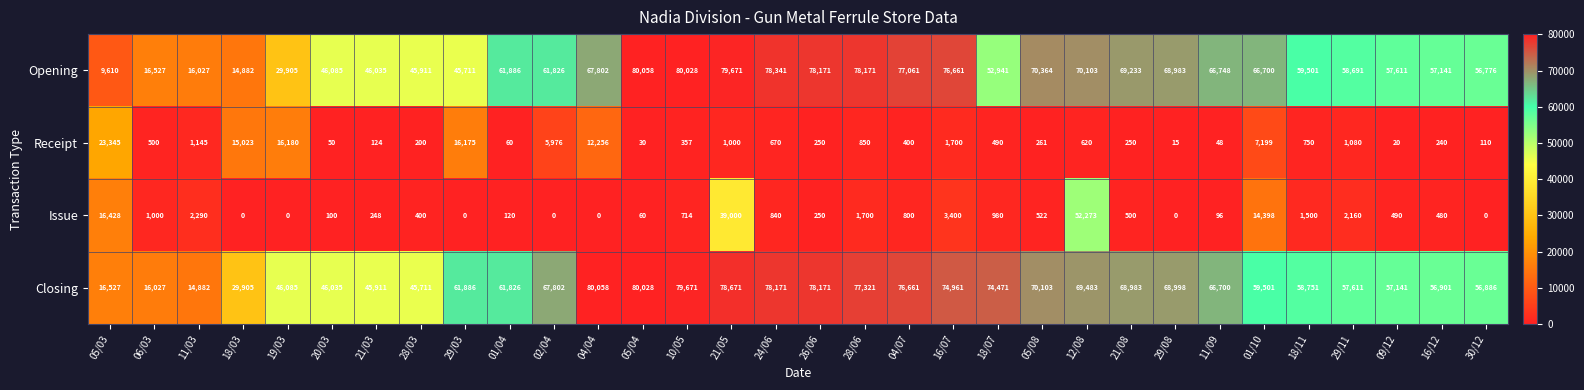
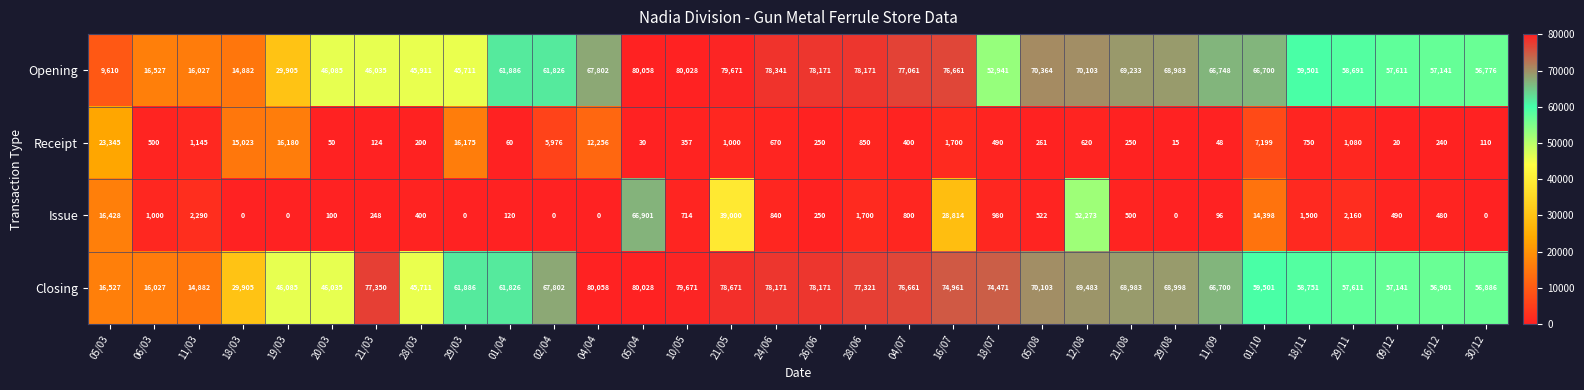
Issue, 05/04: 60 -> 66,901
Issue, 16/07: 3,400 -> 28,814
Closing, 21/03: 45,911 -> 77,350
